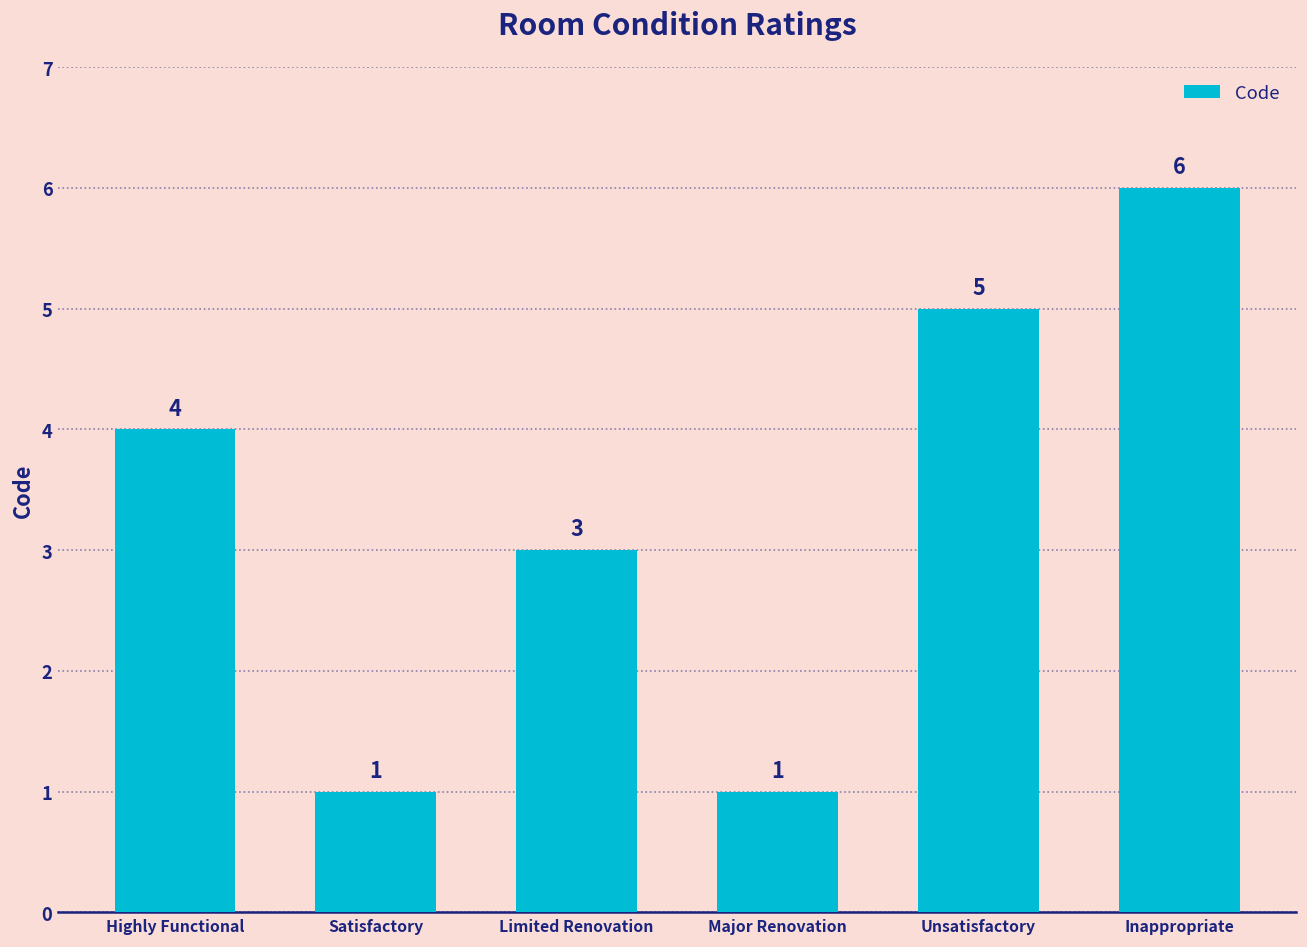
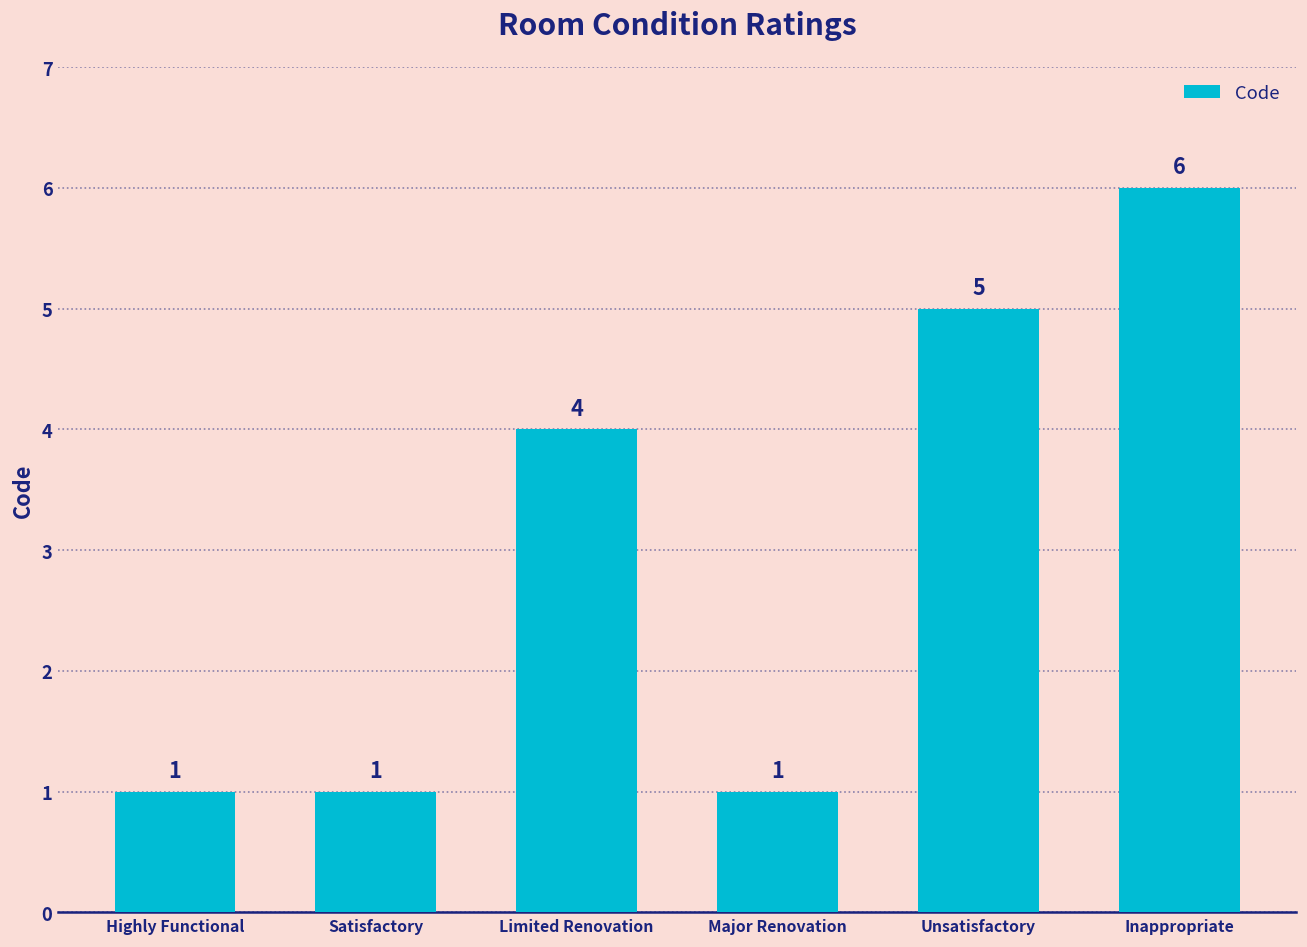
Highly Functional: 4 -> 1
Limited Renovation: 3 -> 4
